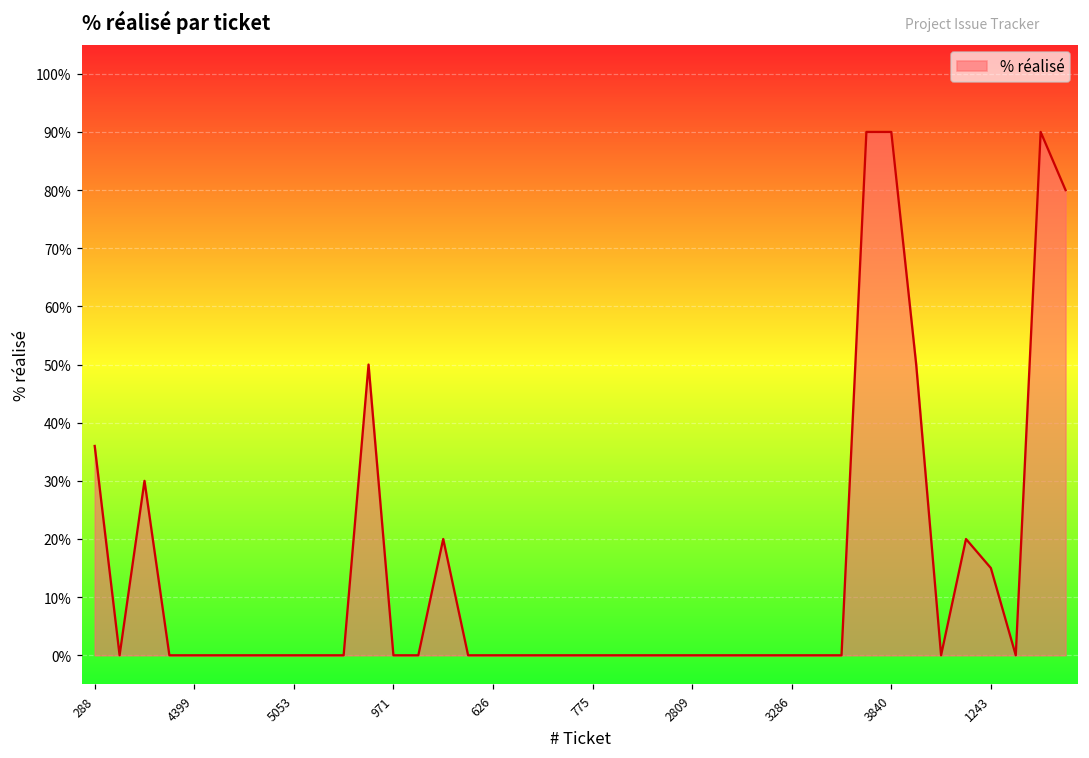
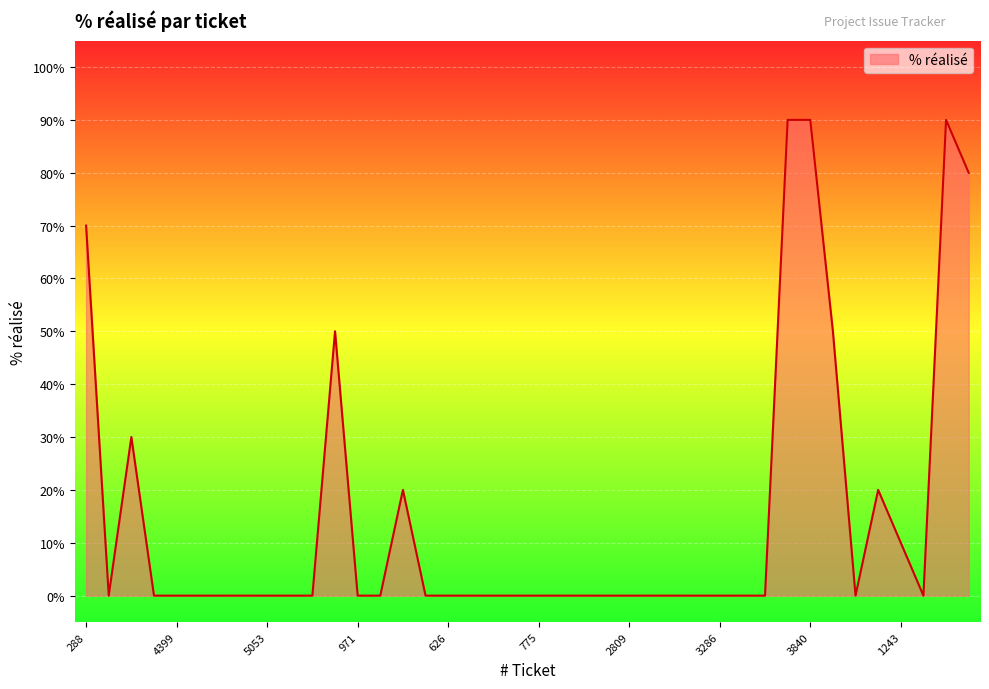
288: 36% -> 70%
1243: 15% -> 10%
